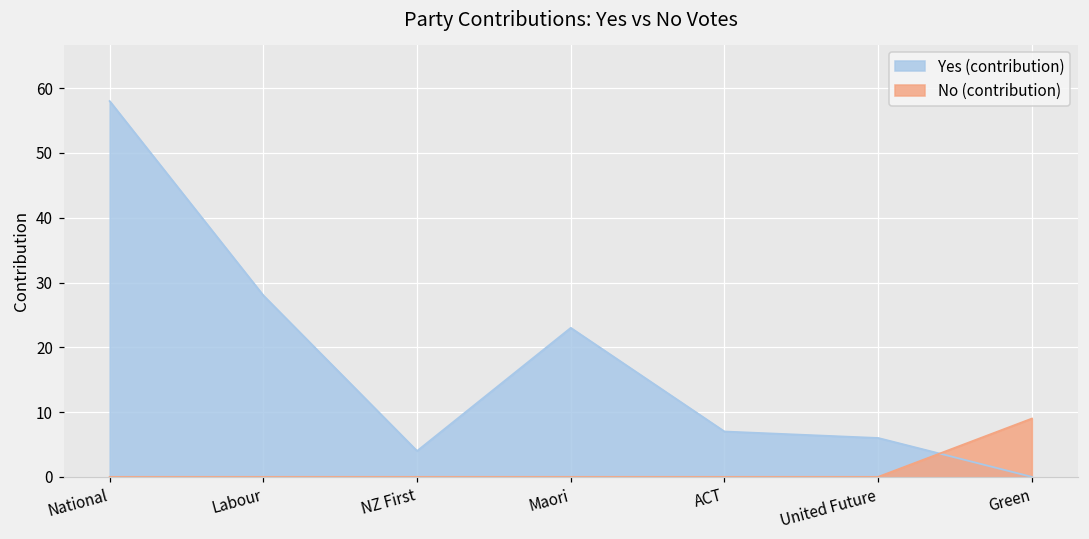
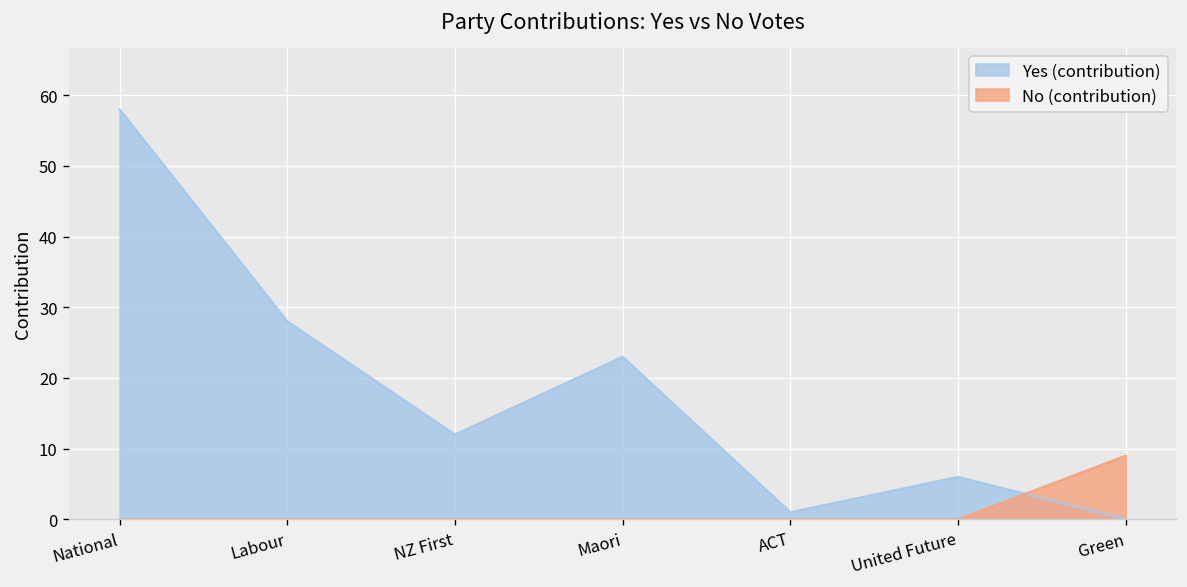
Yes (contribution), NZ First: 4 -> 12
Yes (contribution), ACT: 7 -> 1
